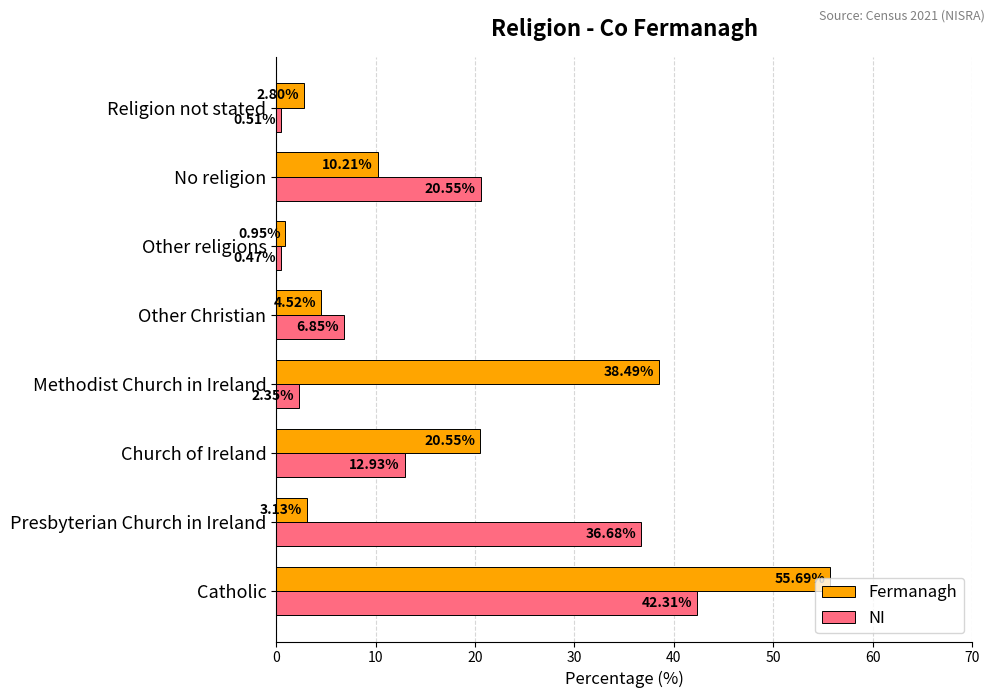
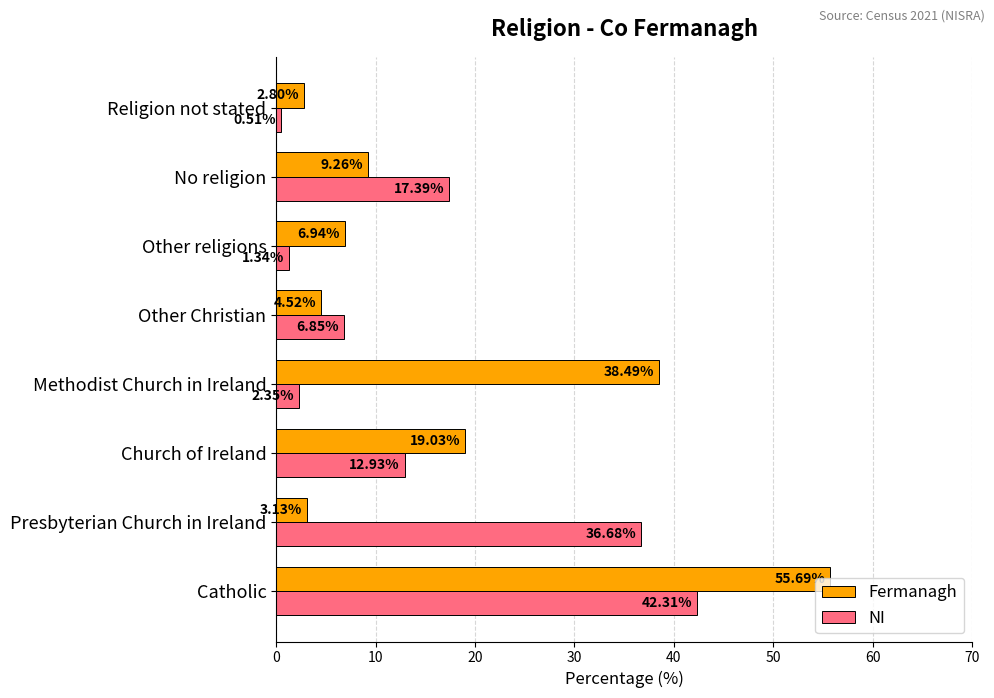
Fermanagh, No religion: 10.21% -> 9.26%
NI, No religion: 20.55% -> 17.39%
Fermanagh, Other religions: 0.95% -> 6.94%
NI, Other religions: 0.47% -> 1.34%
Fermanagh, Church of Ireland: 20.55% -> 19.03%
